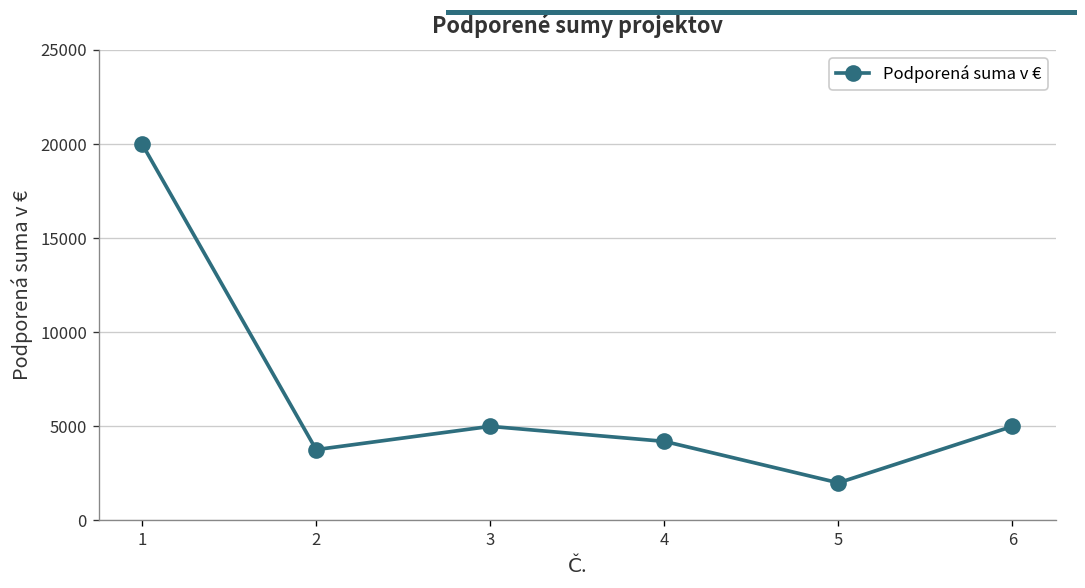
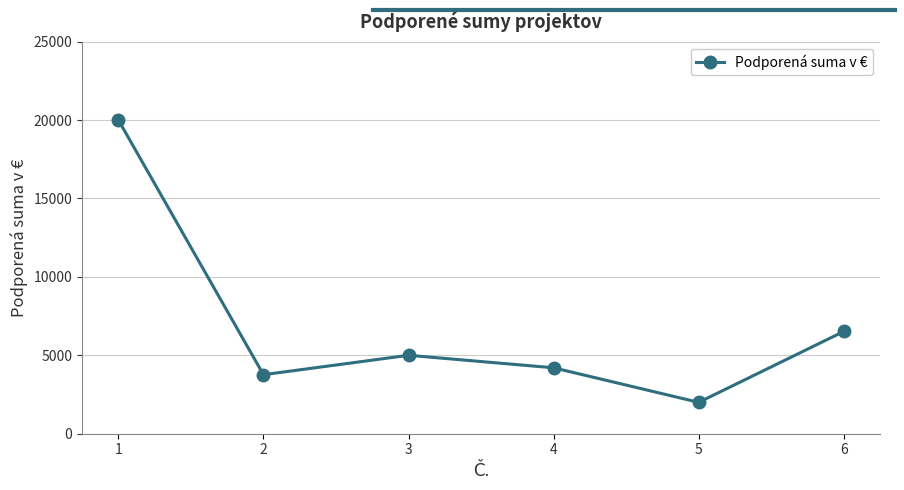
6: 5000 -> 6500
